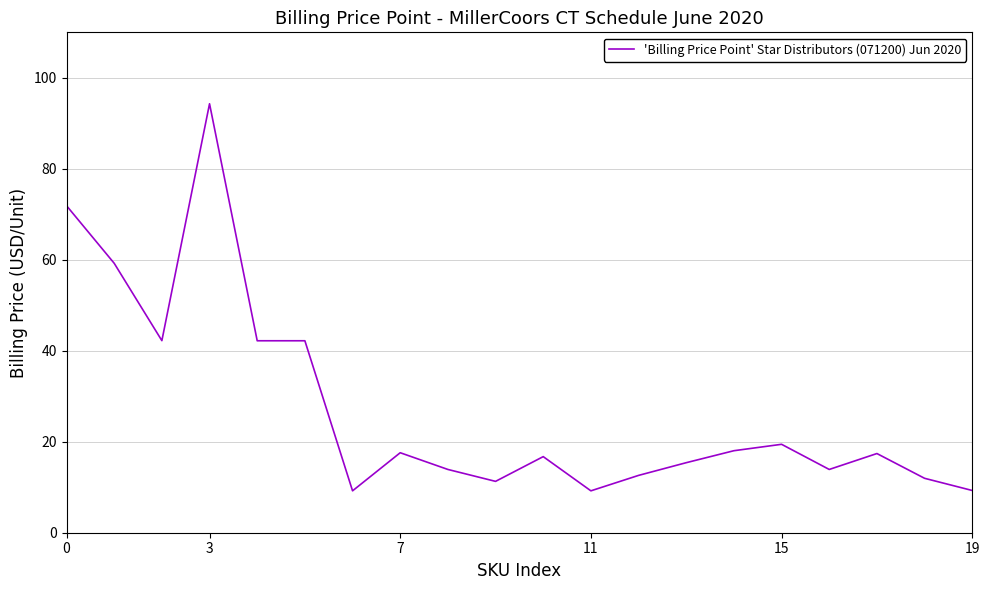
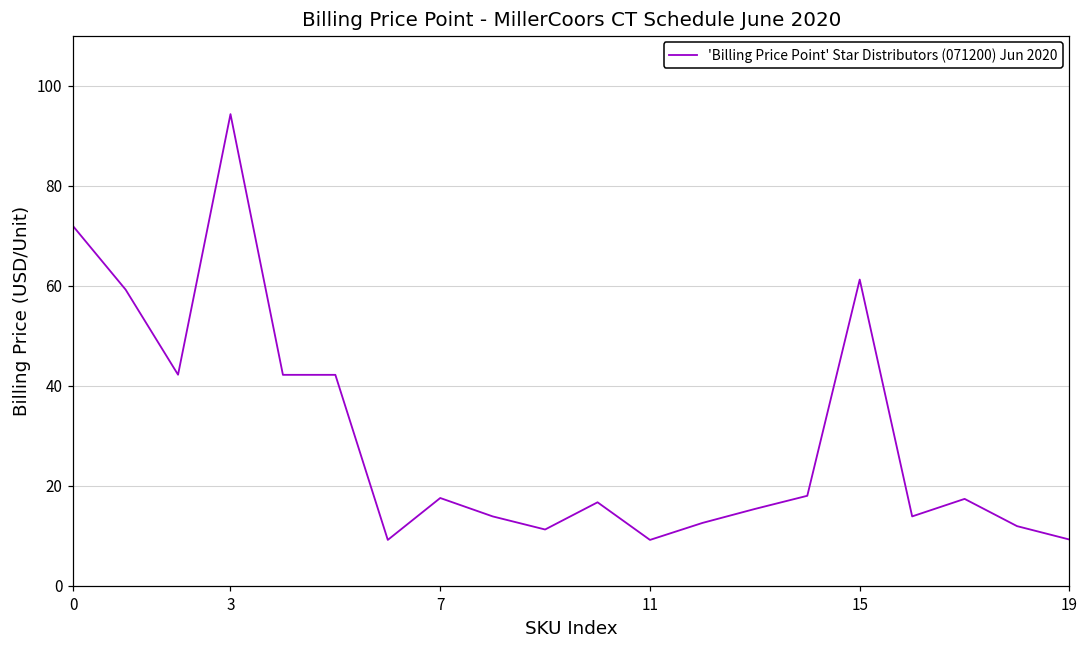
15: 19 -> 61
